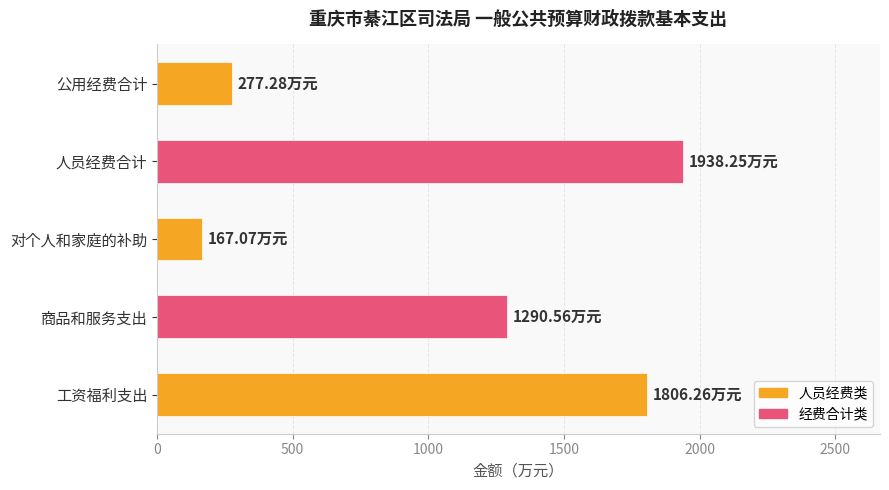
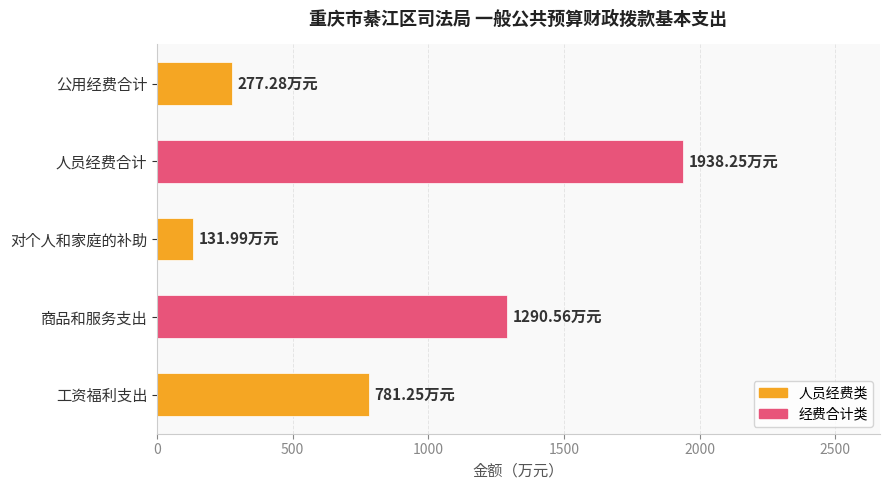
对个人和家庭的补助: 167.07 -> 131.99
工资福利支出: 1806.26 -> 781.25
